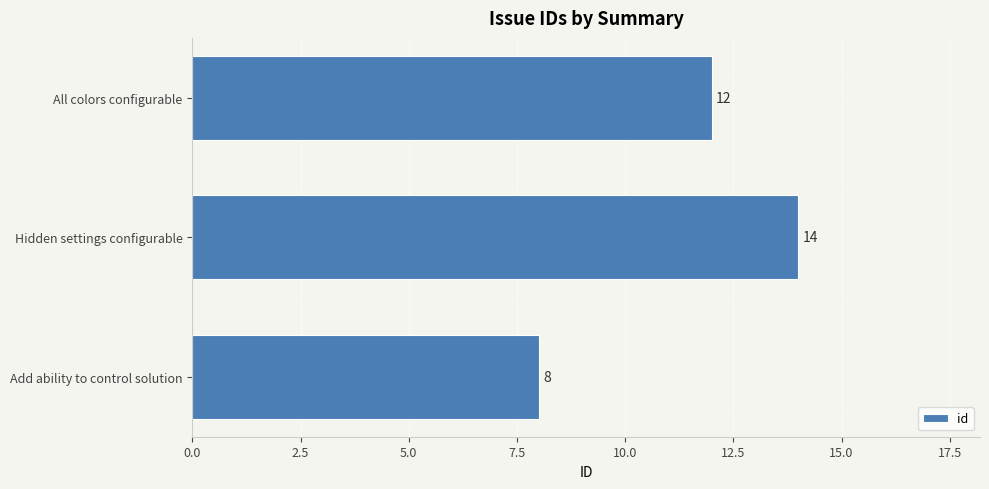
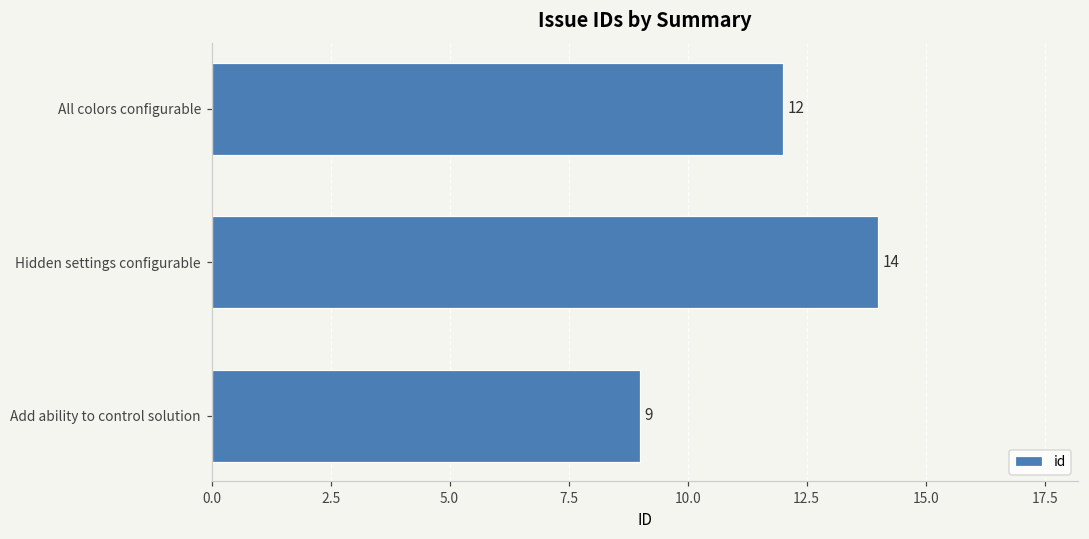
Add ability to control solution: 8 -> 9
